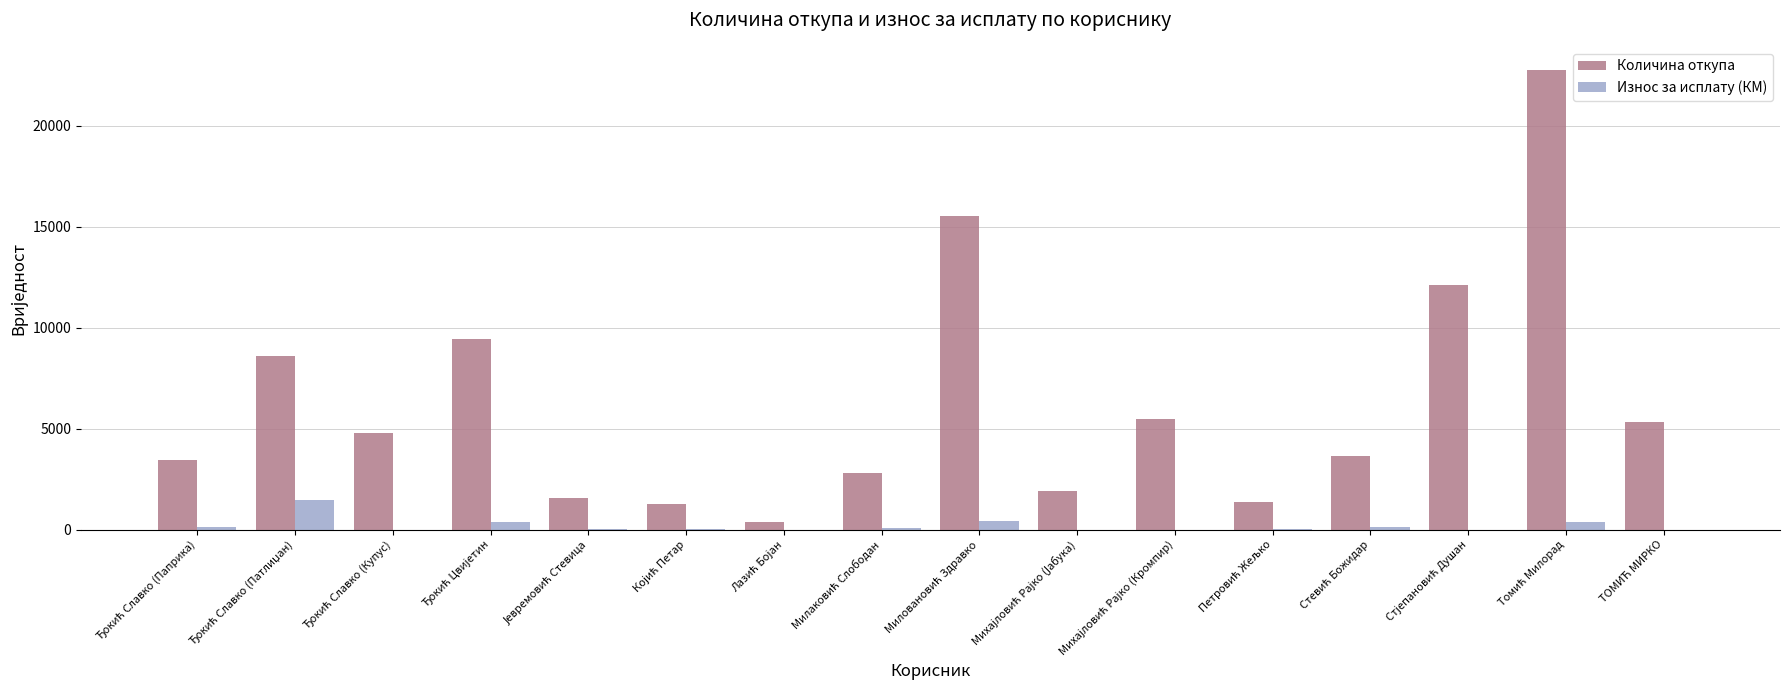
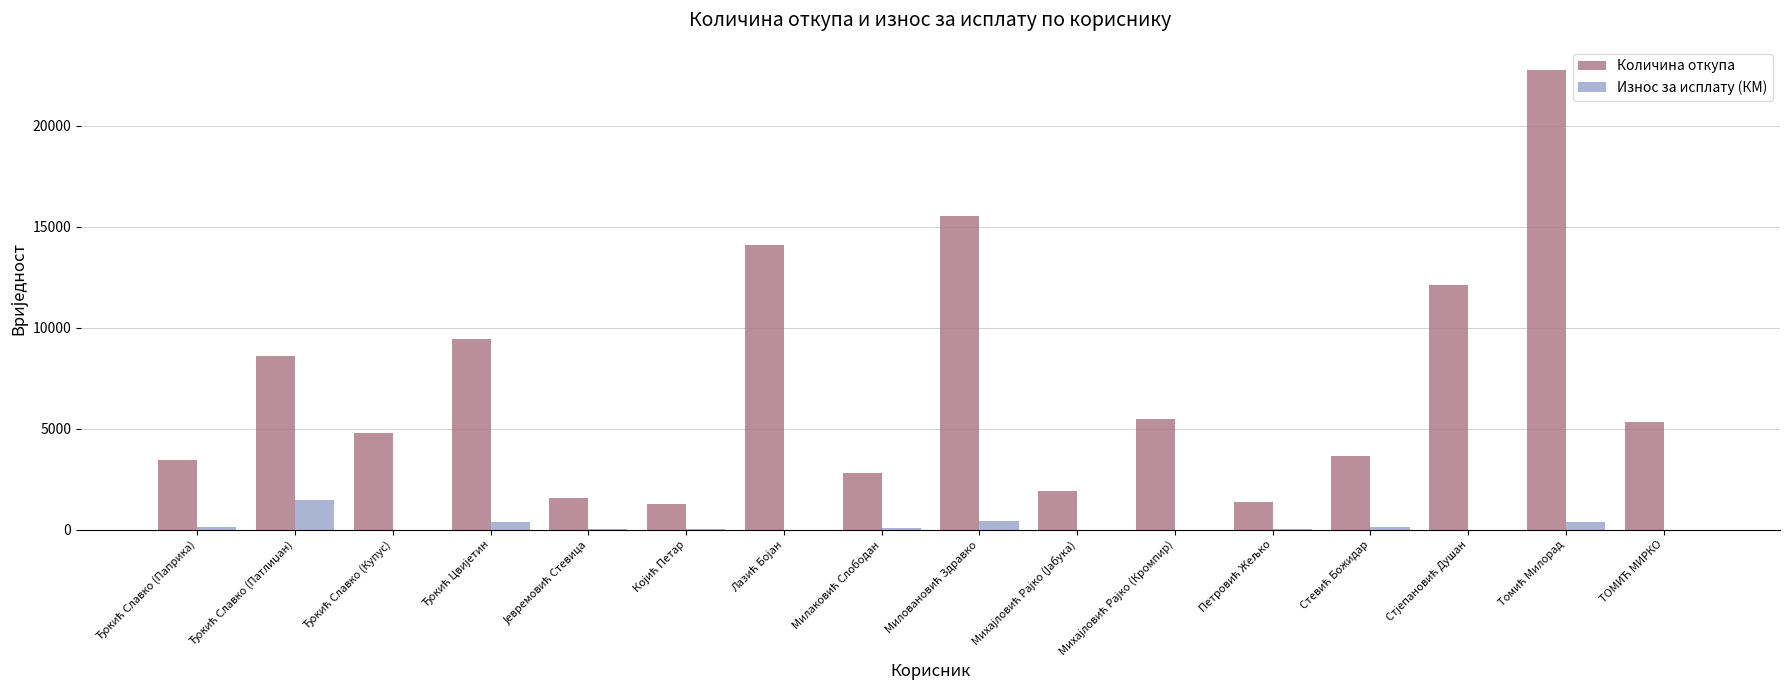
Количина откупа, Лазић Бојан: 400 -> 14100
